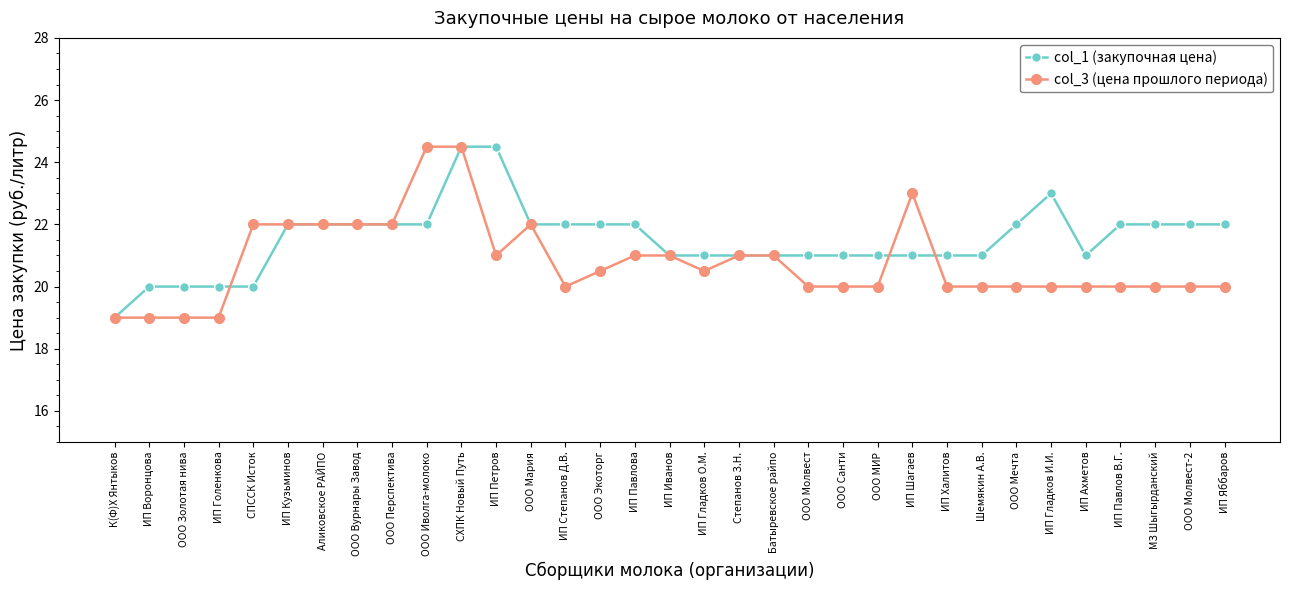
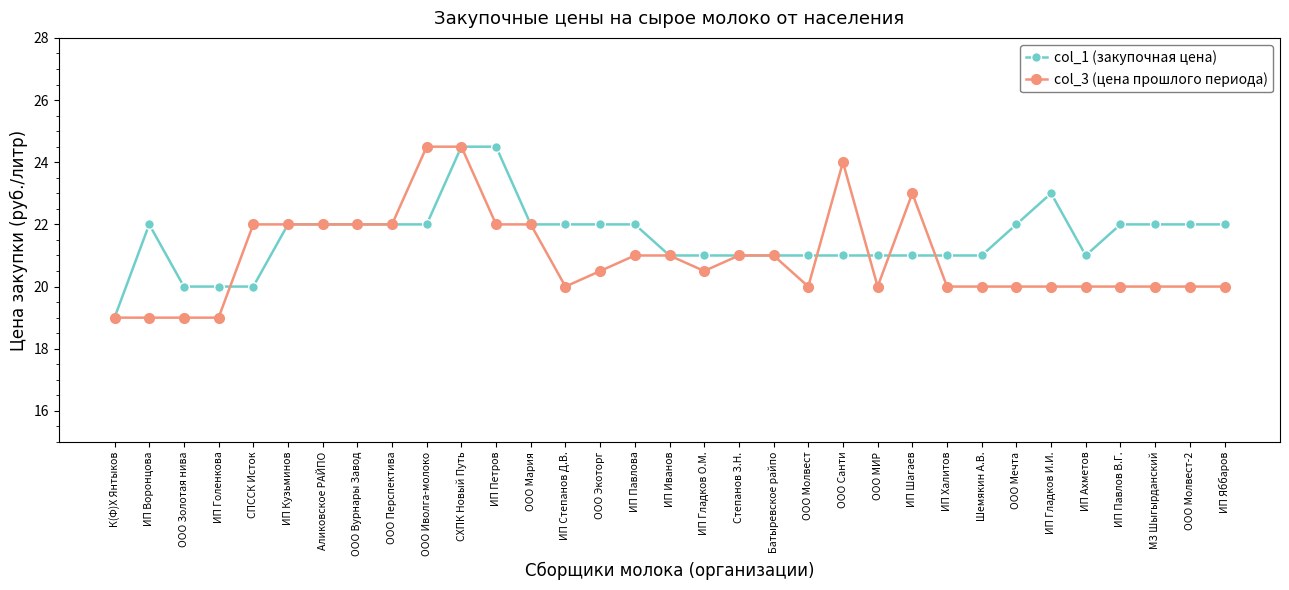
col_1 (закупочная цена), ИП Воронцова: 20 -> 22
col_3 (цена прошлого периода), ИП Петров: 21 -> 22
col_3 (цена прошлого периода), ООО Санти: 20 -> 24
